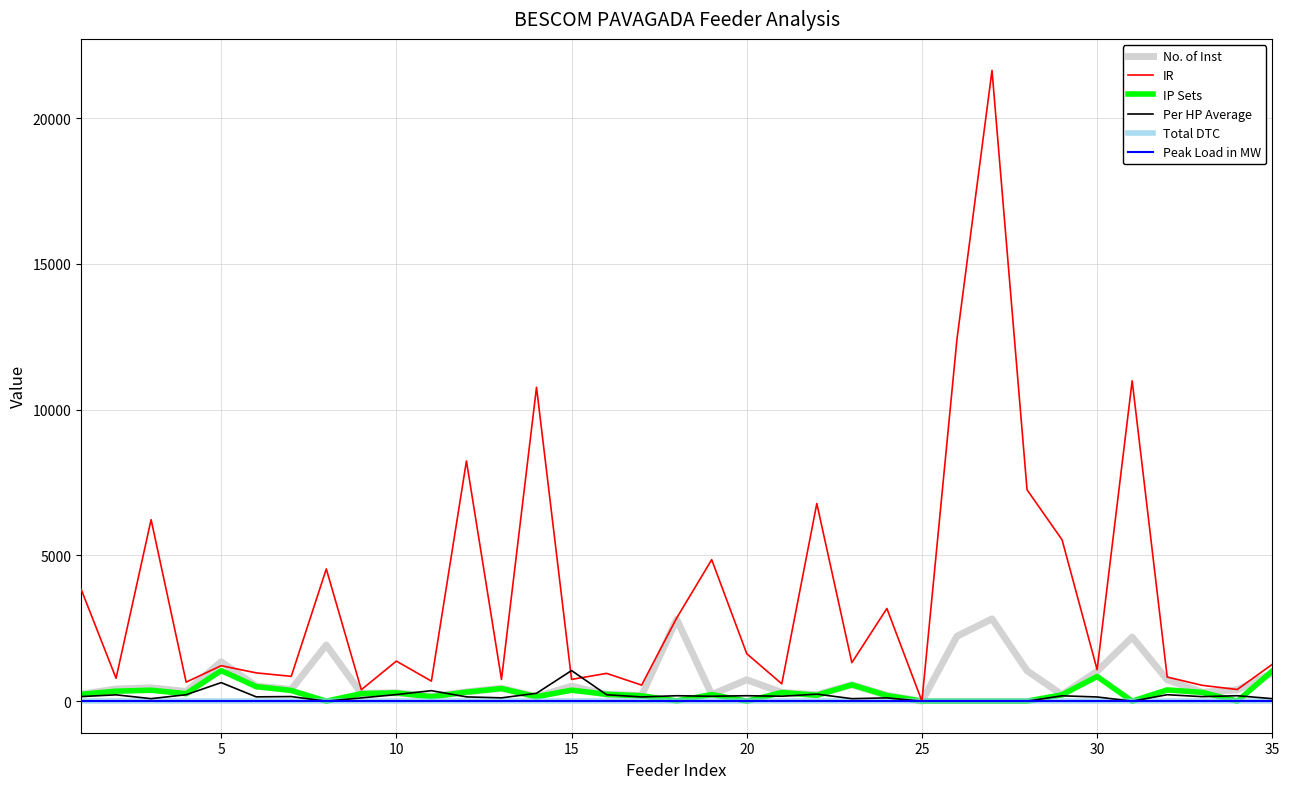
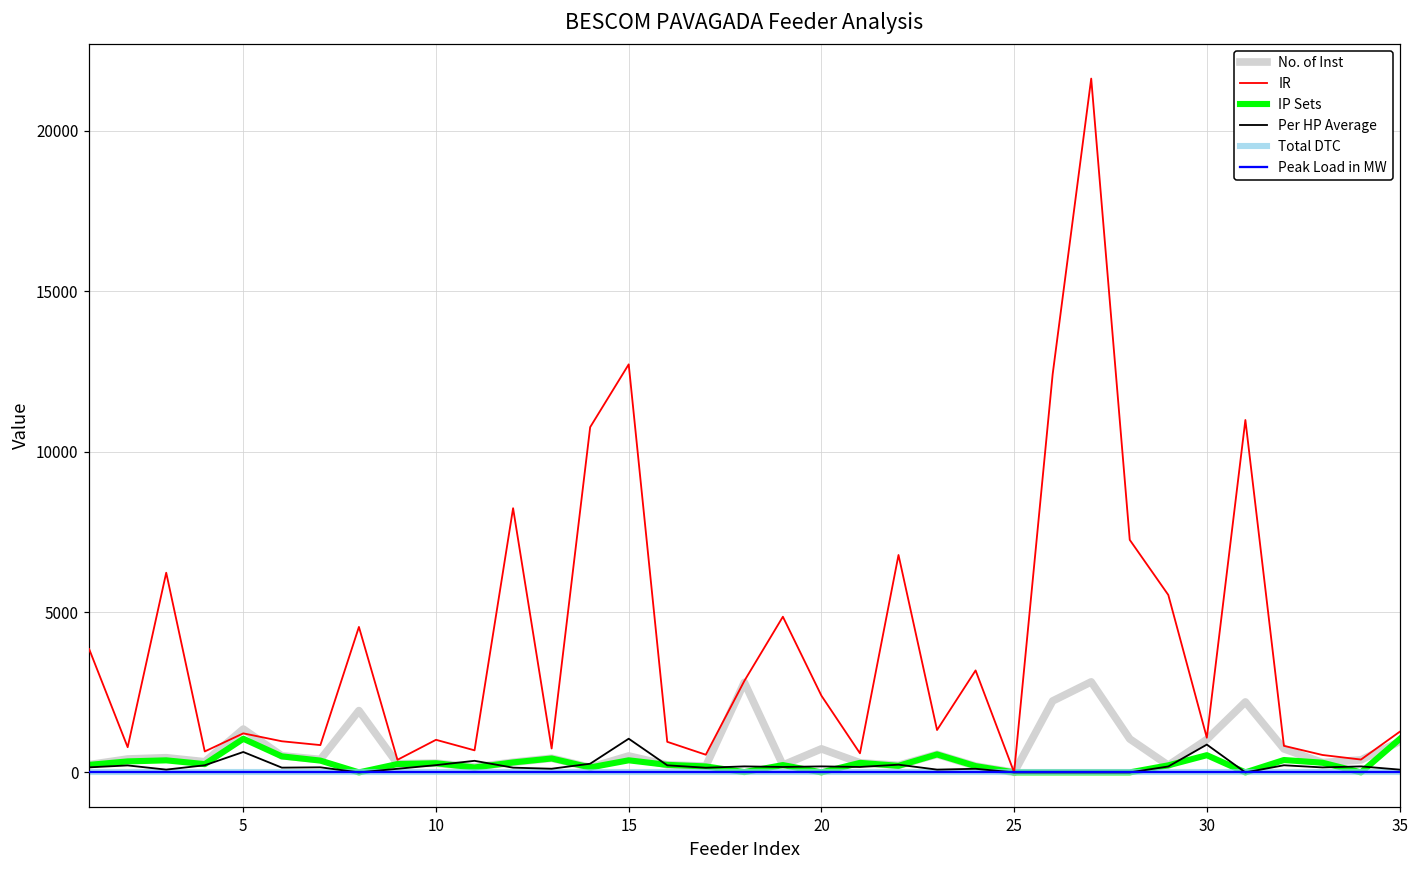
IR, 10: 1400 -> 1000
IR, 15: 700 -> 12700
IR, 20: 1600 -> 2400
IP Sets, 30: 800 -> 500
Per HP Average, 30: 100 -> 900
